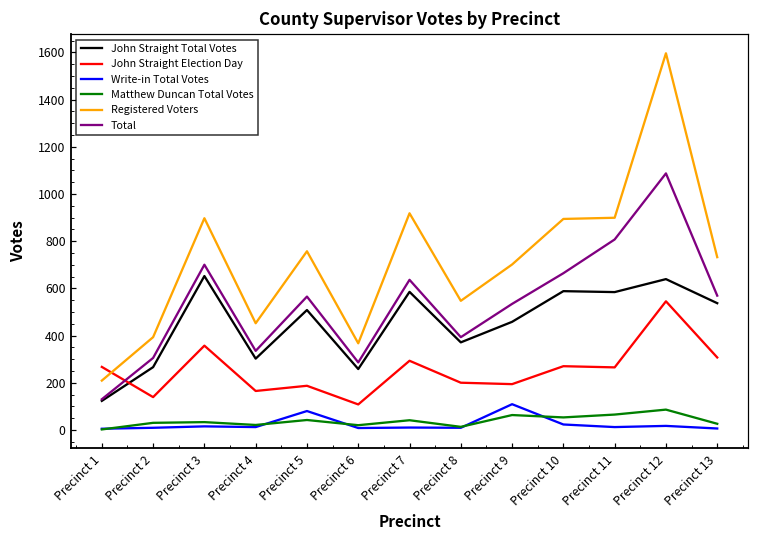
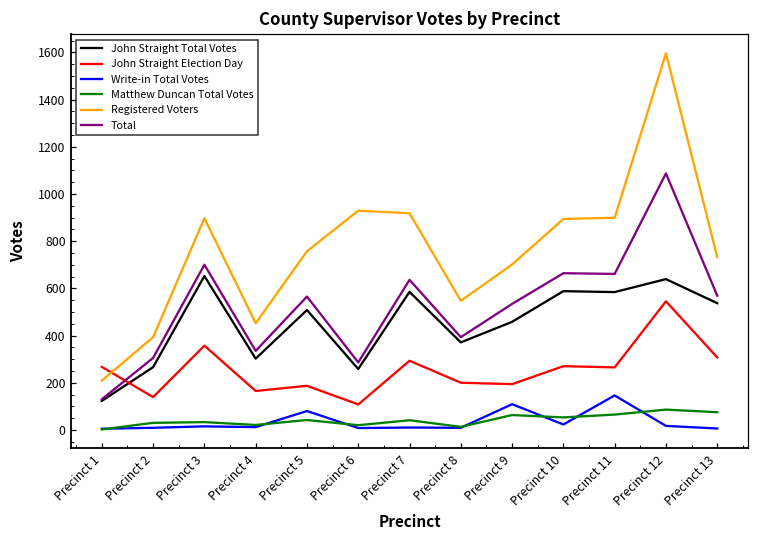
Registered Voters, Precinct 6: 370 -> 930
Write-in Total Votes, Precinct 11: 10 -> 150
Total, Precinct 11: 810 -> 660
Matthew Duncan Total Votes, Precinct 13: 30 -> 80
